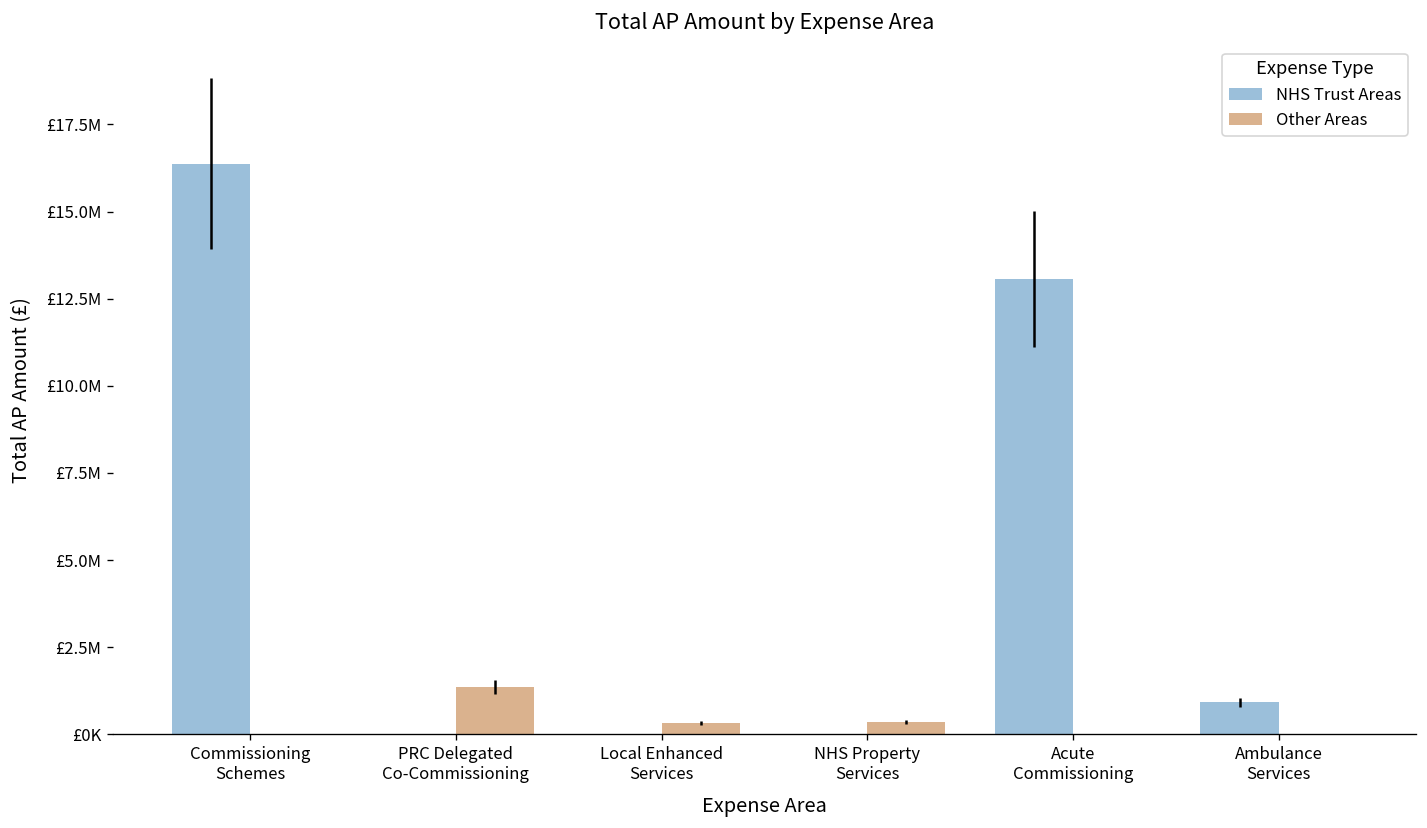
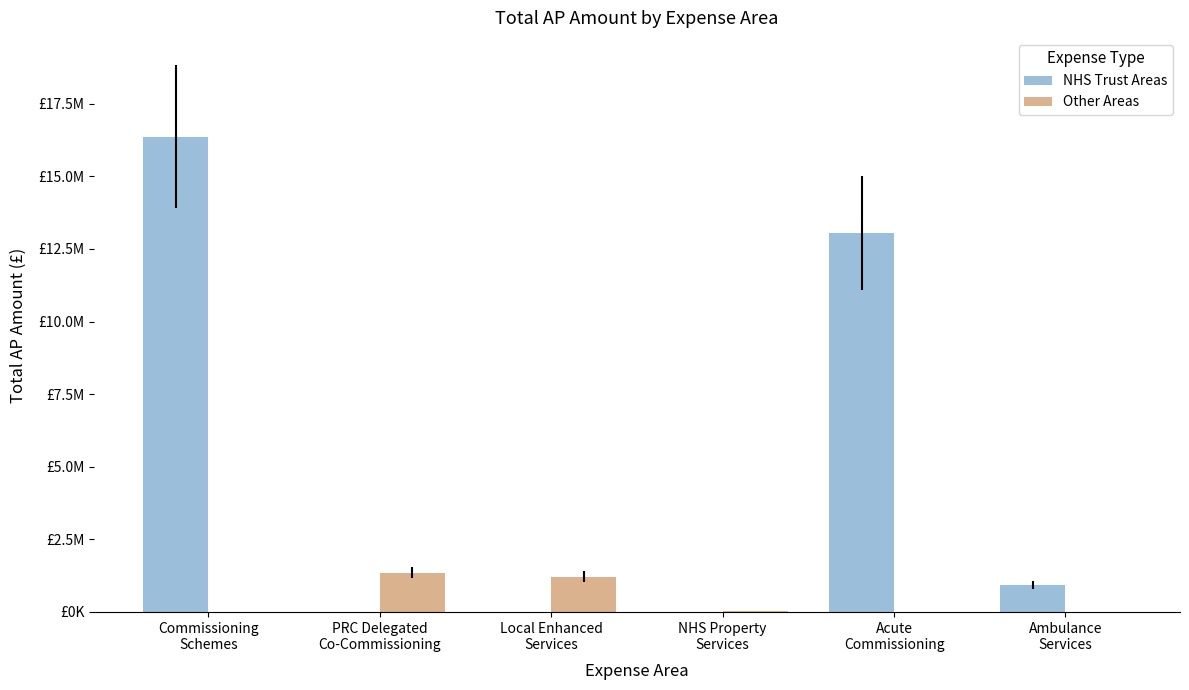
Other Areas, Local Enhanced Services: £300000 -> £1200000
Other Areas, NHS Property Services: £400000 -> £0
